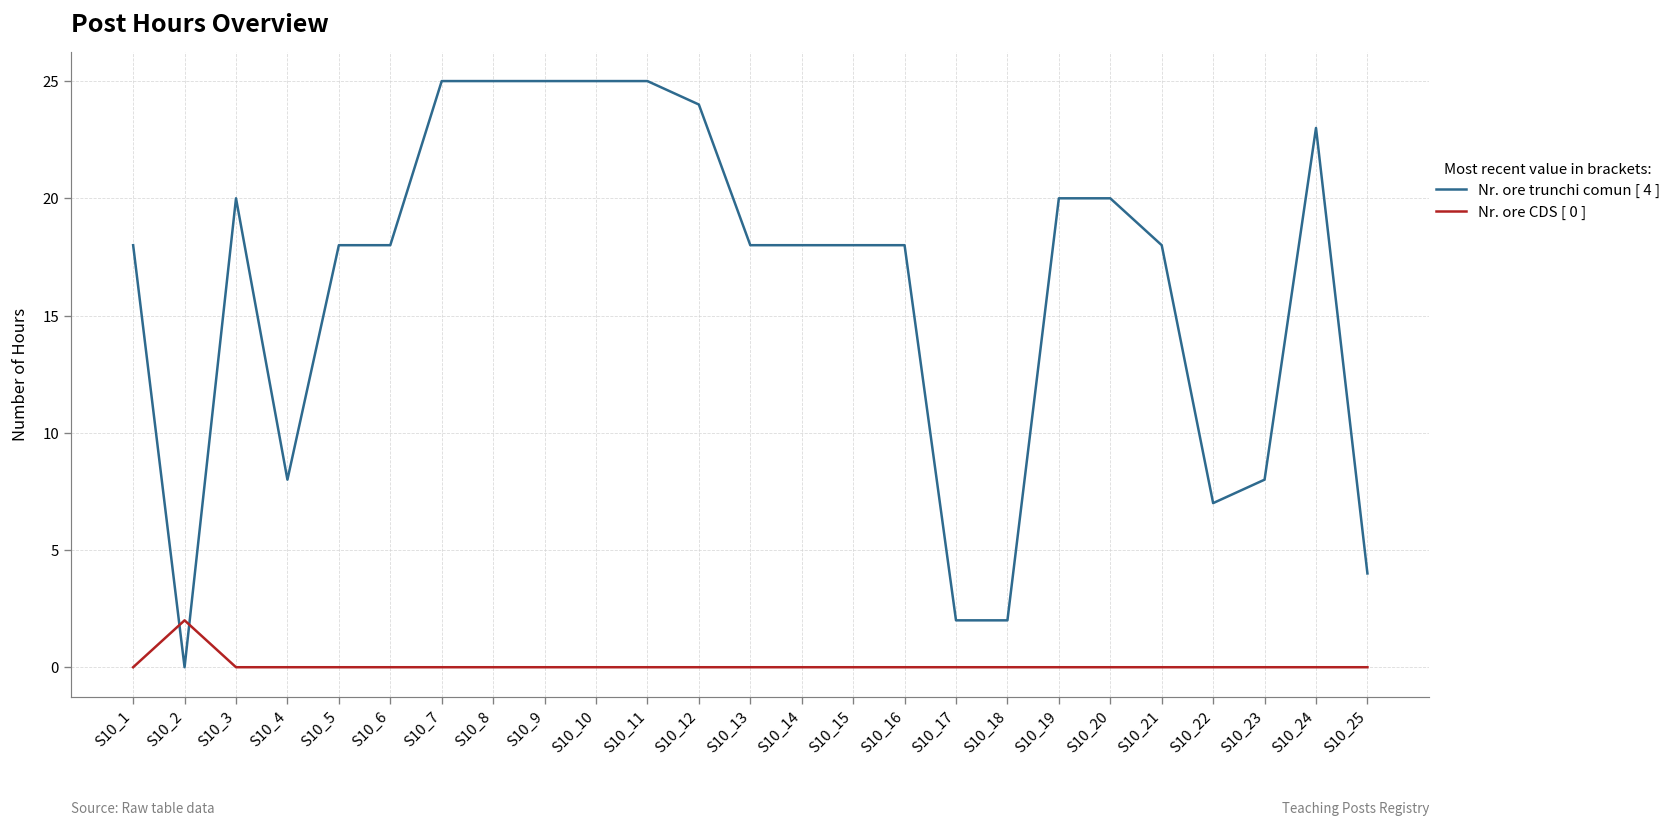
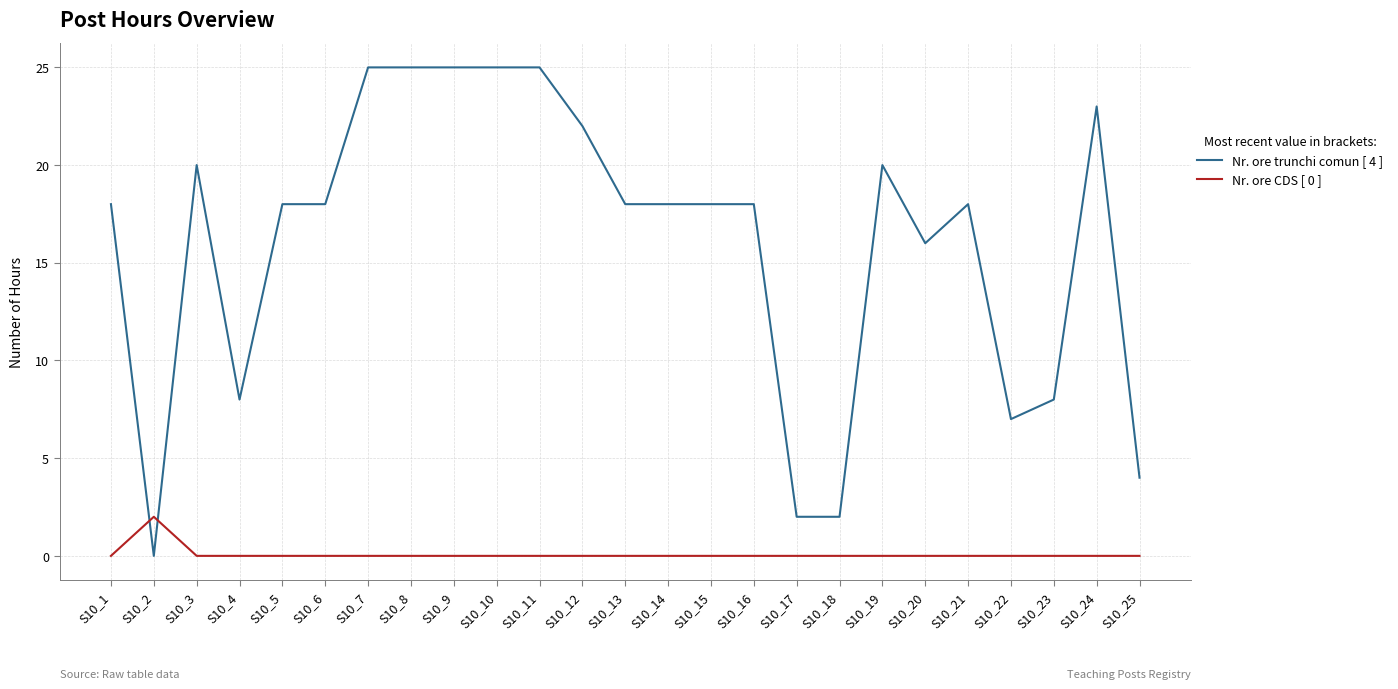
Nr. ore trunchi comun [ 4 ], S10_12: 24 -> 22
Nr. ore trunchi comun [ 4 ], S10_20: 20 -> 16
